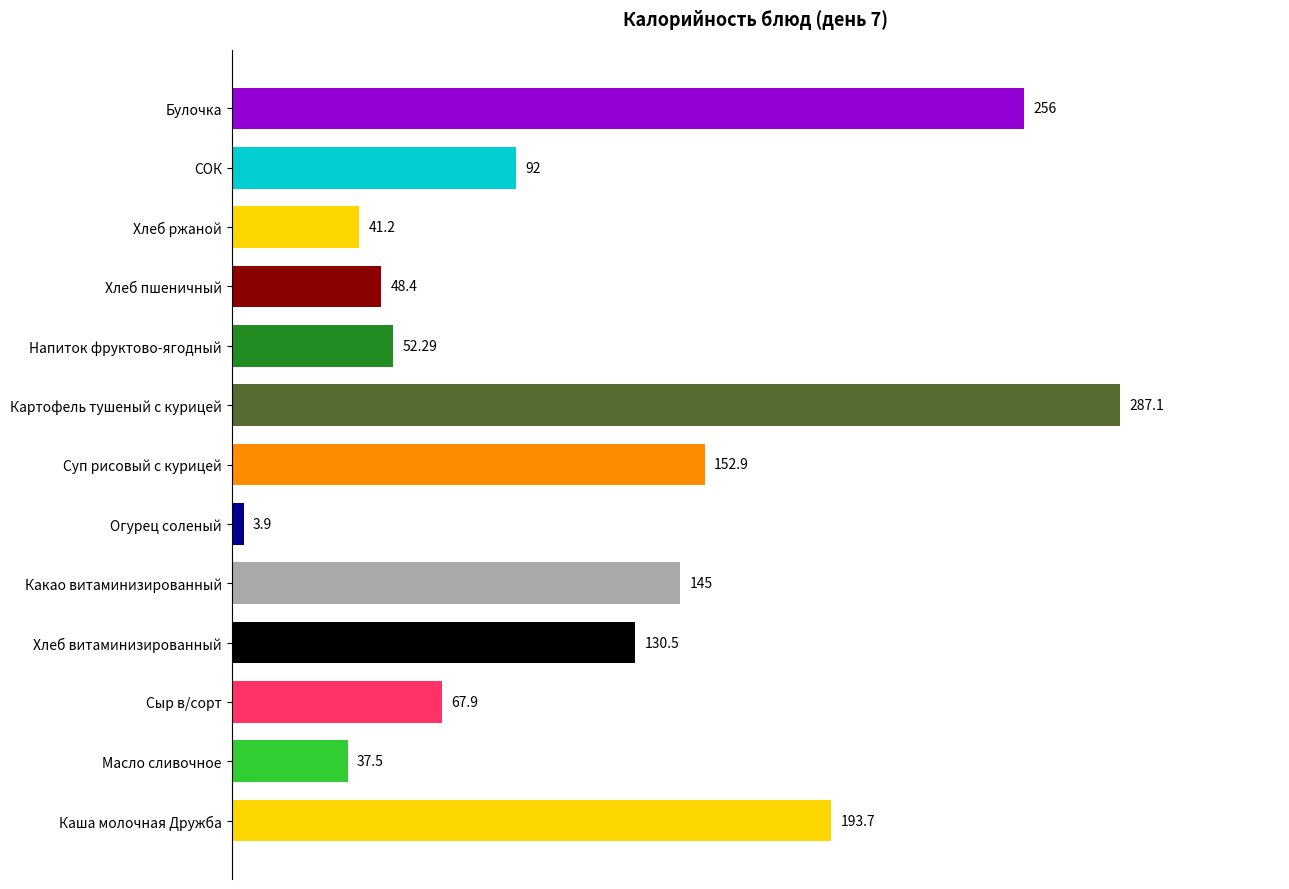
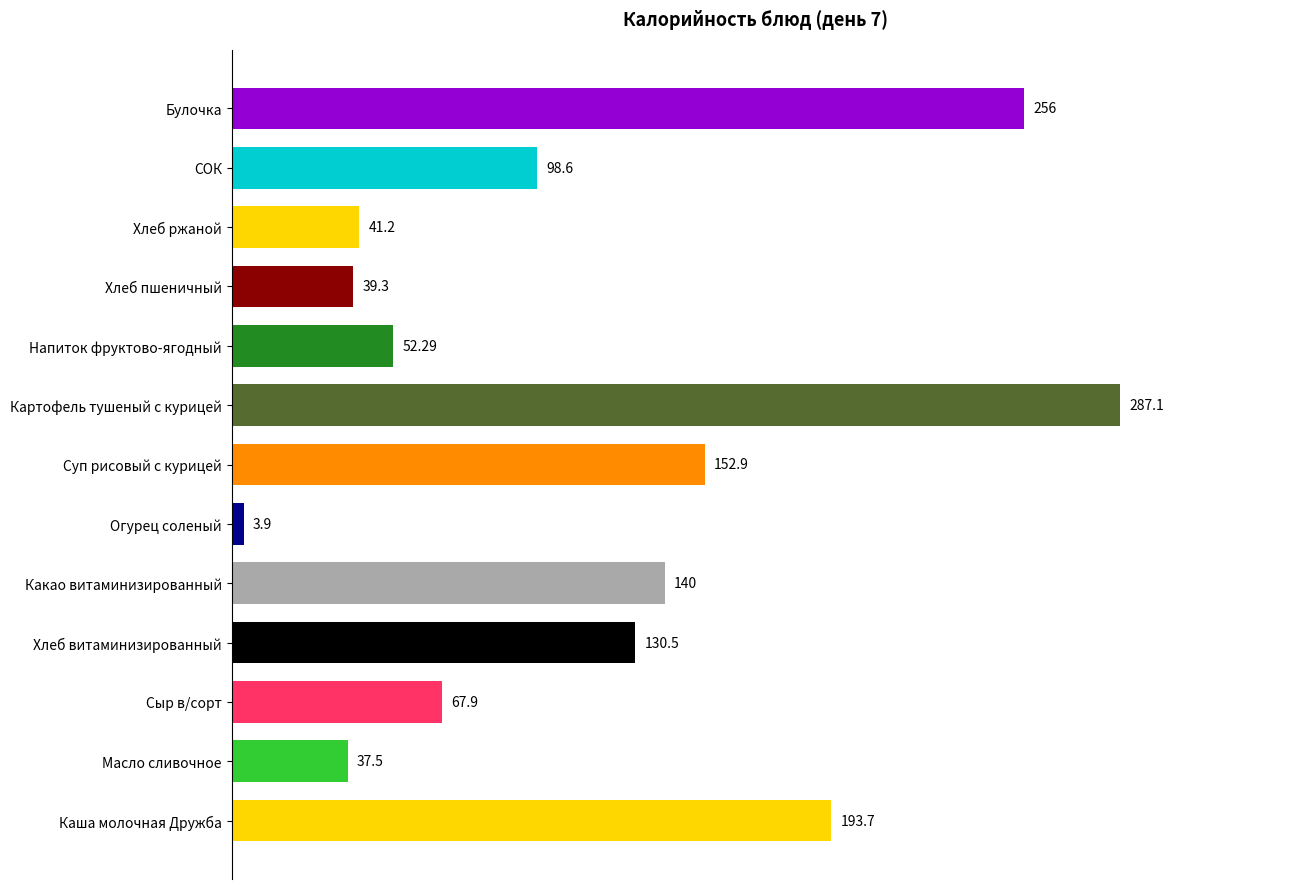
СОК: 92 -> 98.6
Хлеб пшеничный: 48.4 -> 39.3
Какао витаминизированный: 145 -> 140
